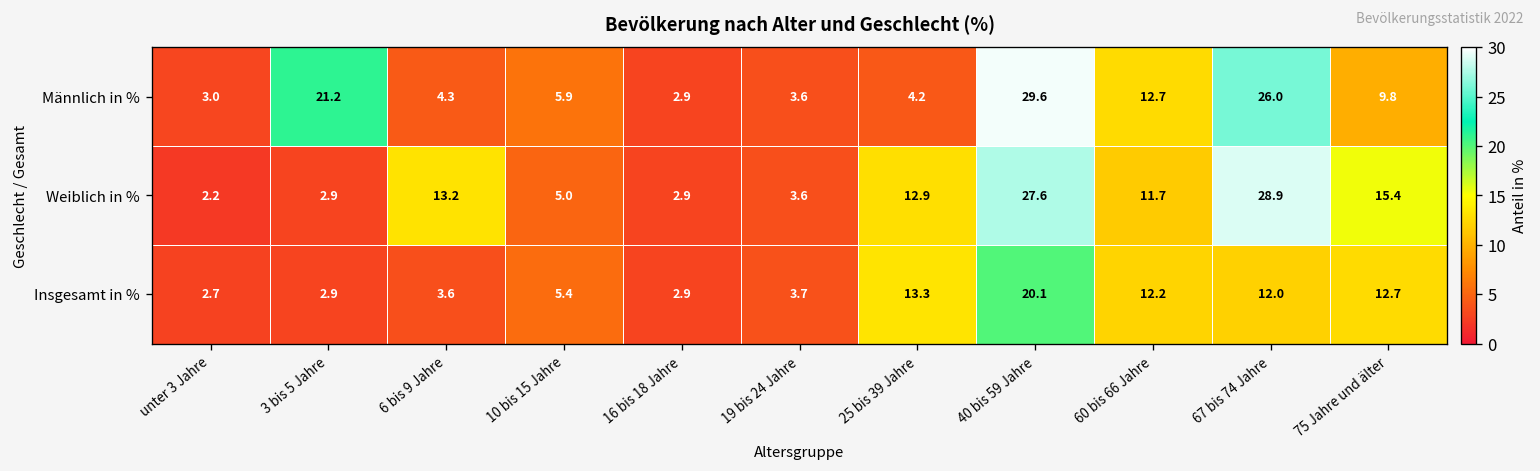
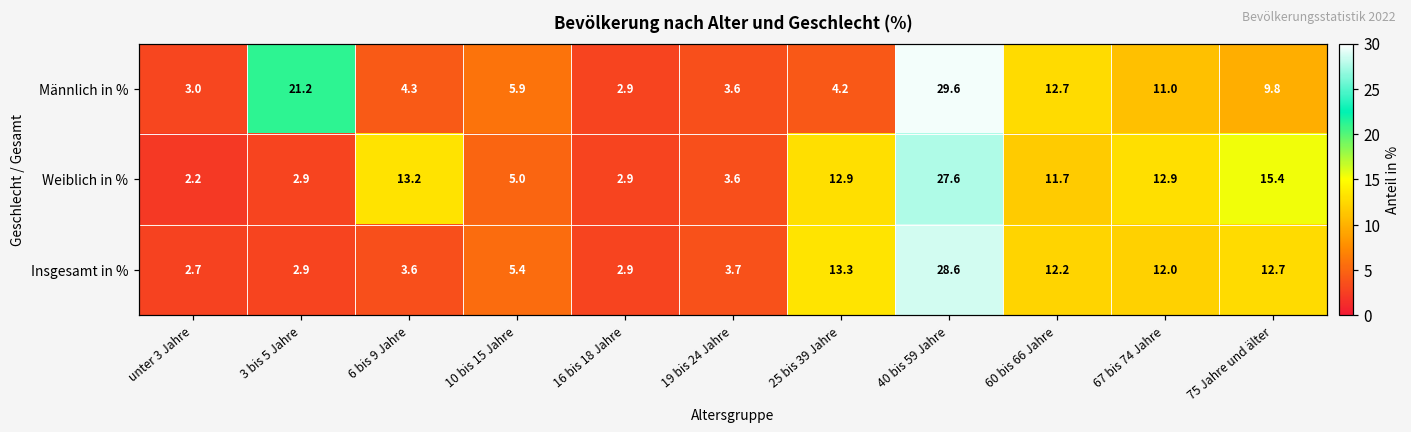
Männlich in %, 67 bis 74 Jahre: 26.0 -> 11.0
Weiblich in %, 67 bis 74 Jahre: 28.9 -> 12.9
Insgesamt in %, 40 bis 59 Jahre: 20.1 -> 28.6
